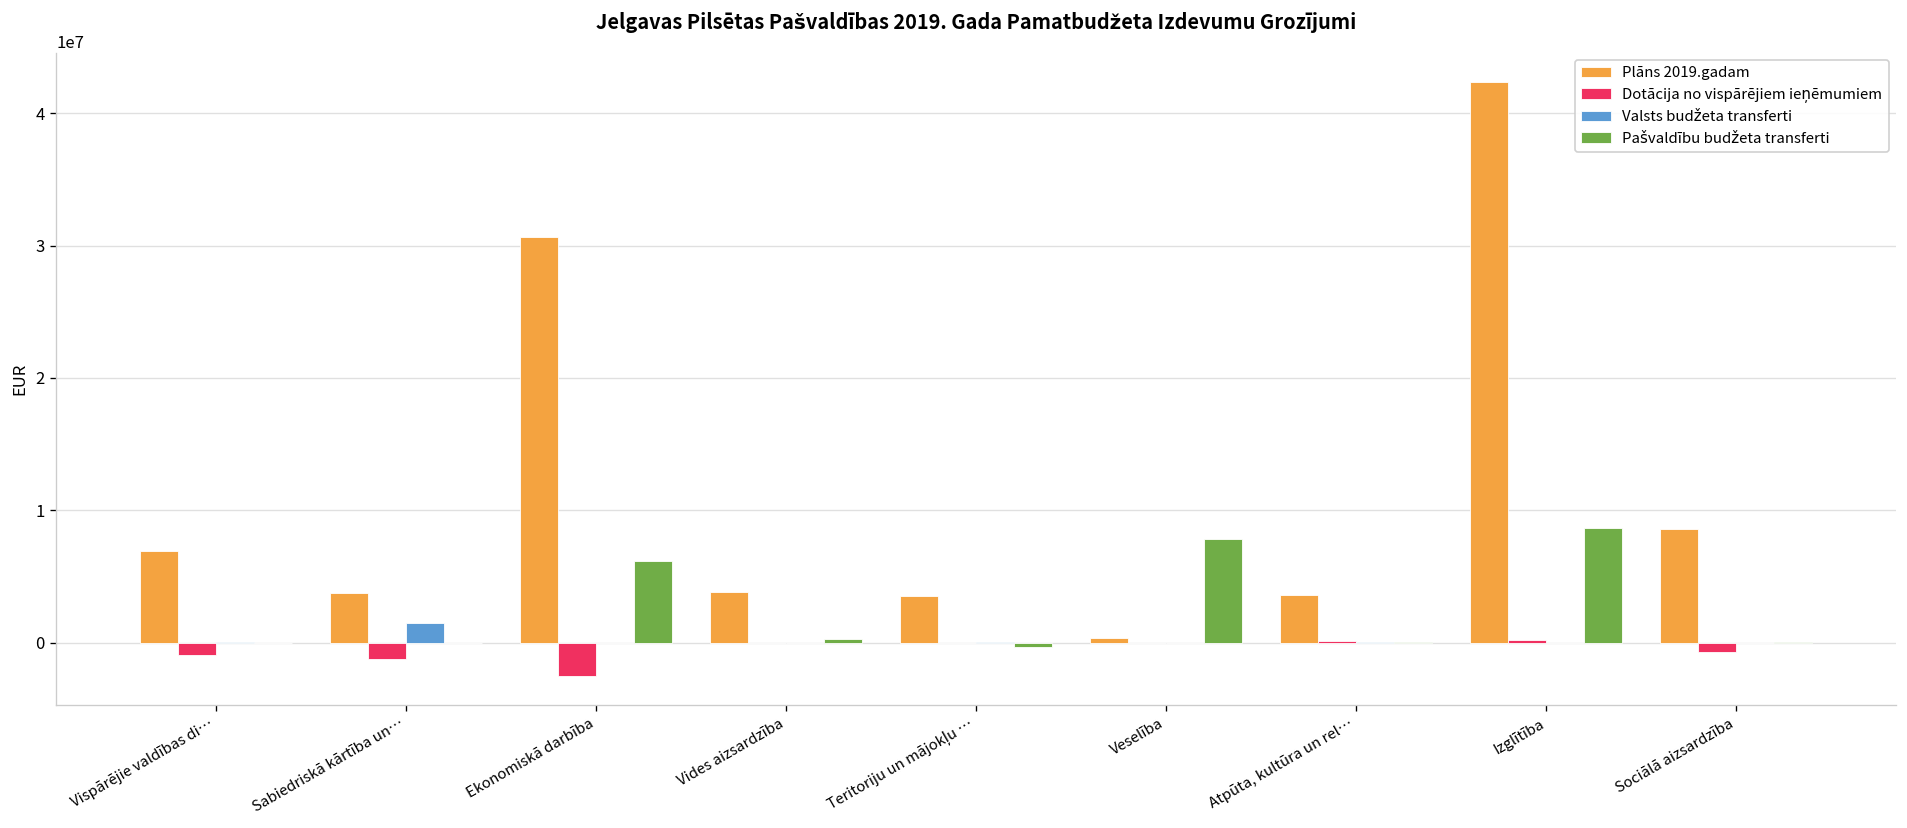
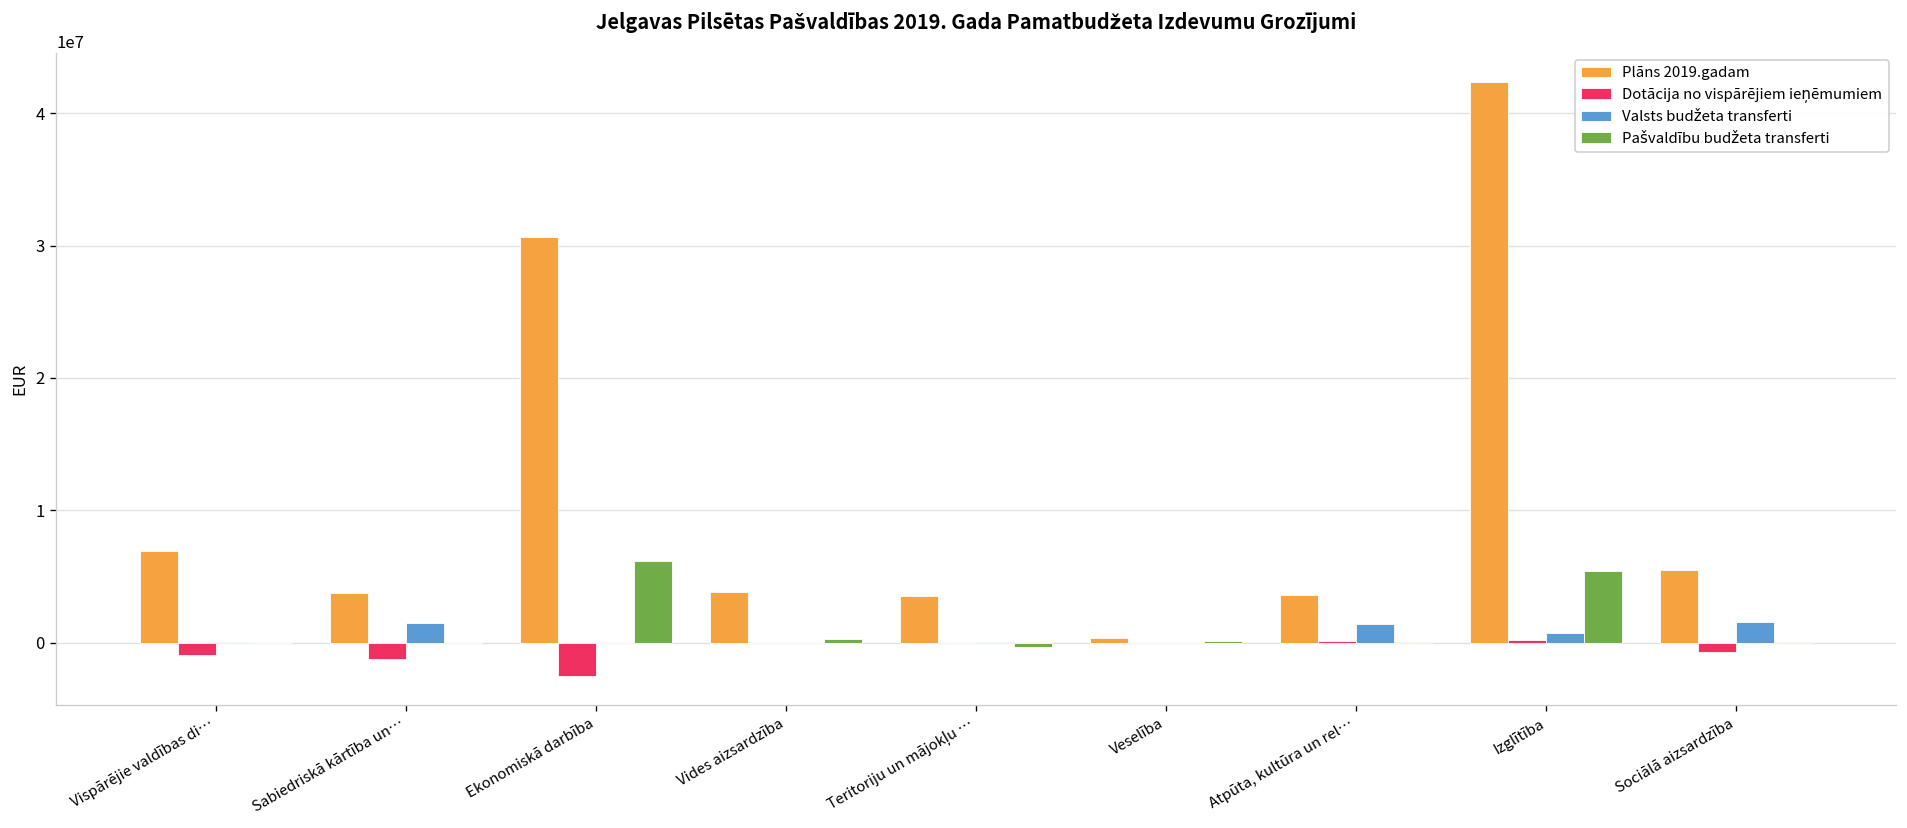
Pašvaldību budžeta transferti, Veselība: 7800000 -> 100000
Valsts budžeta transferti, Atpūta, kultūra un rel…: 0 -> 1500000
Valsts budžeta transferti, Izglītība: 0 -> 800000
Pašvaldību budžeta transferti, Izglītība: 8600000 -> 5500000
Plāns 2019.gadam, Sociālā aizsardzība: 8600000 -> 5500000
Valsts budžeta transferti, Sociālā aizsardzība: 0 -> 1600000
